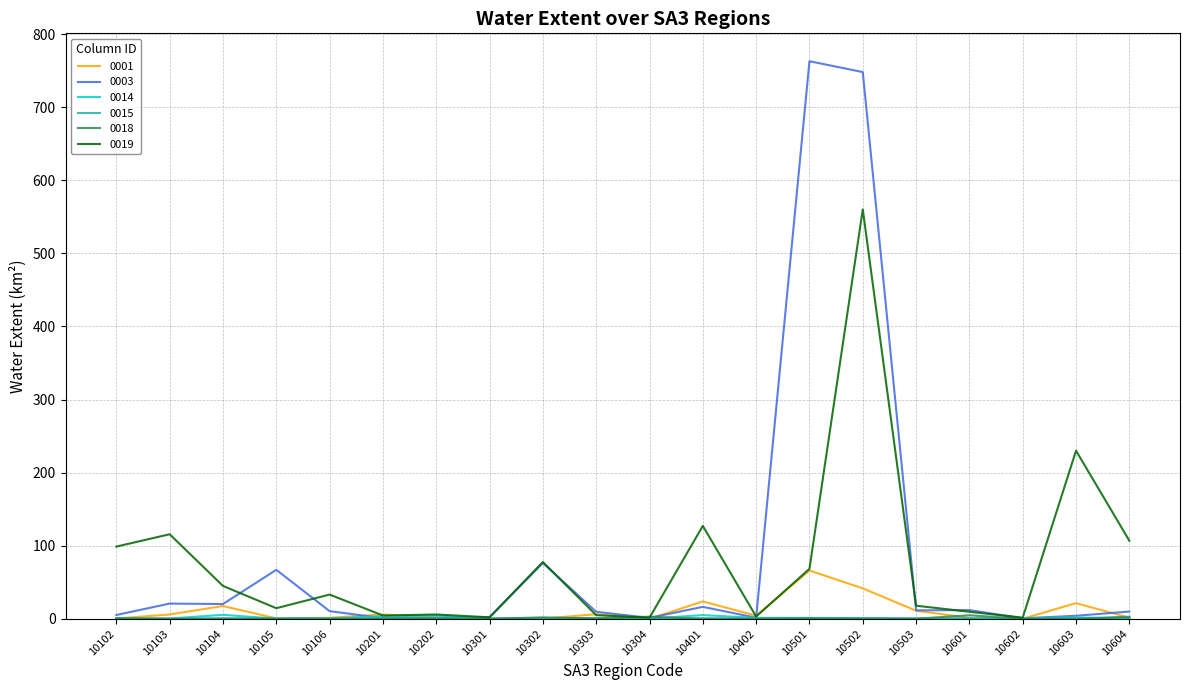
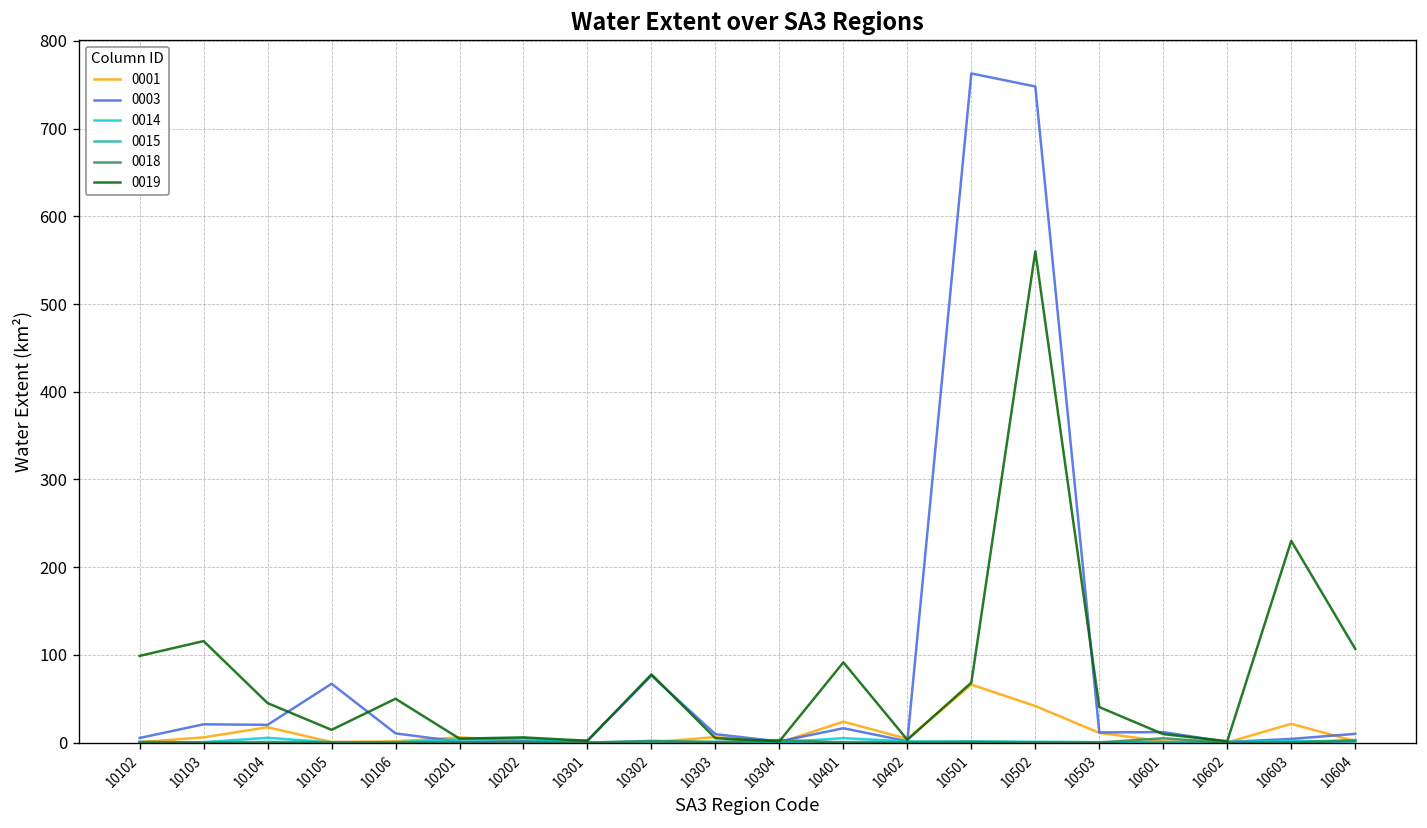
0019, 10106: 30 -> 50
0019, 10401: 130 -> 90
0019, 10503: 20 -> 40
